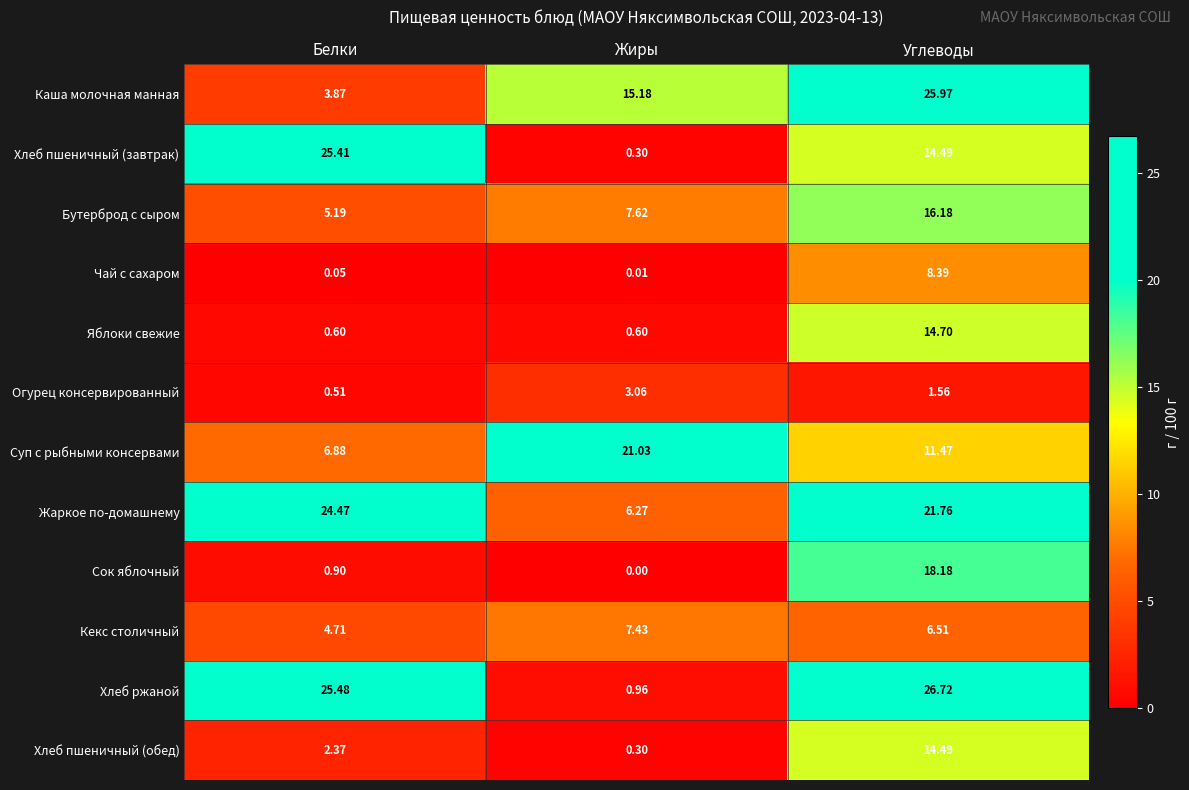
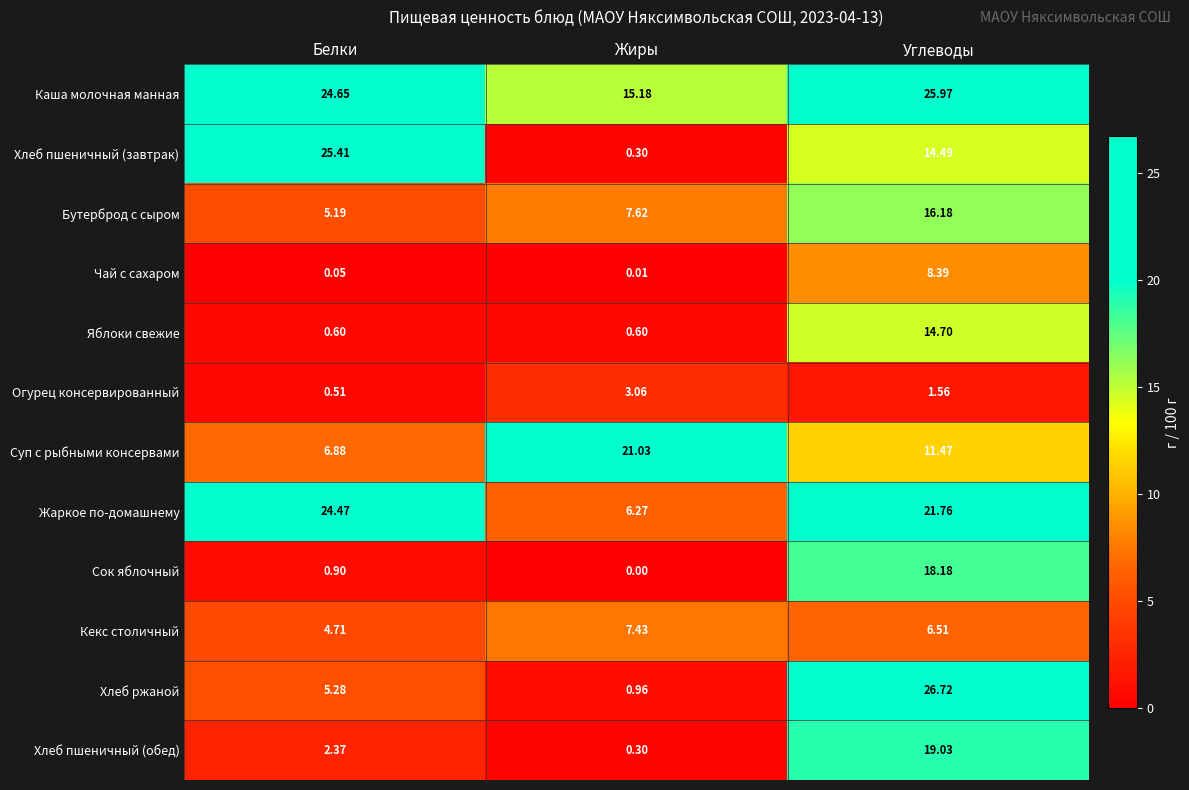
Каша молочная манная, Белки: 3.87 -> 24.65
Хлеб ржаной, Белки: 25.48 -> 5.28
Хлеб пшеничный (обед), Углеводы: 14.49 -> 19.03
